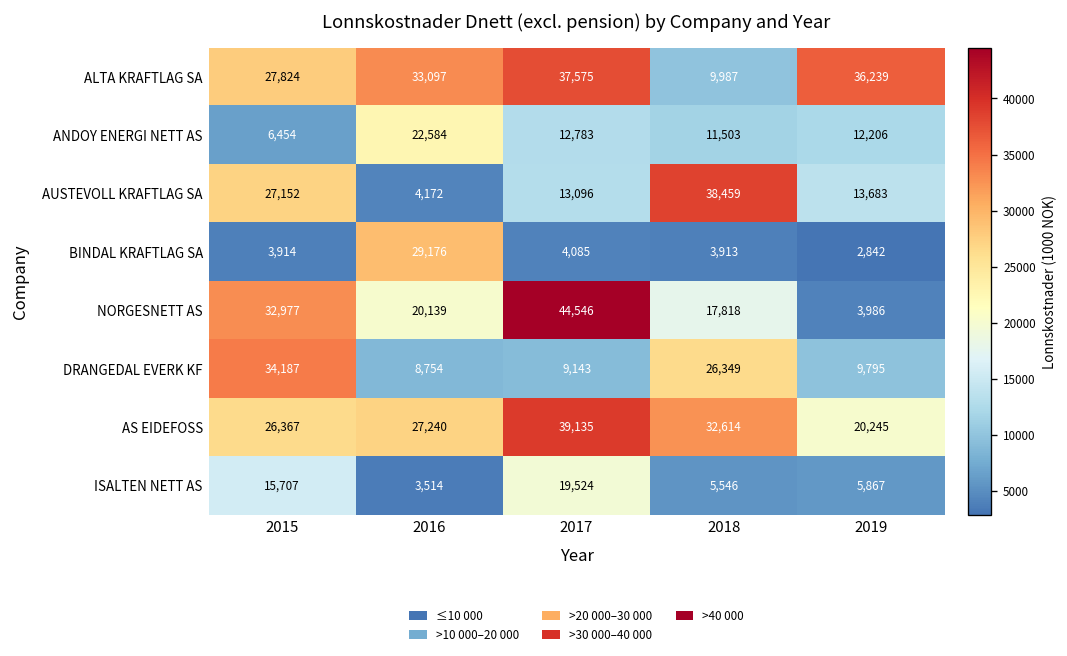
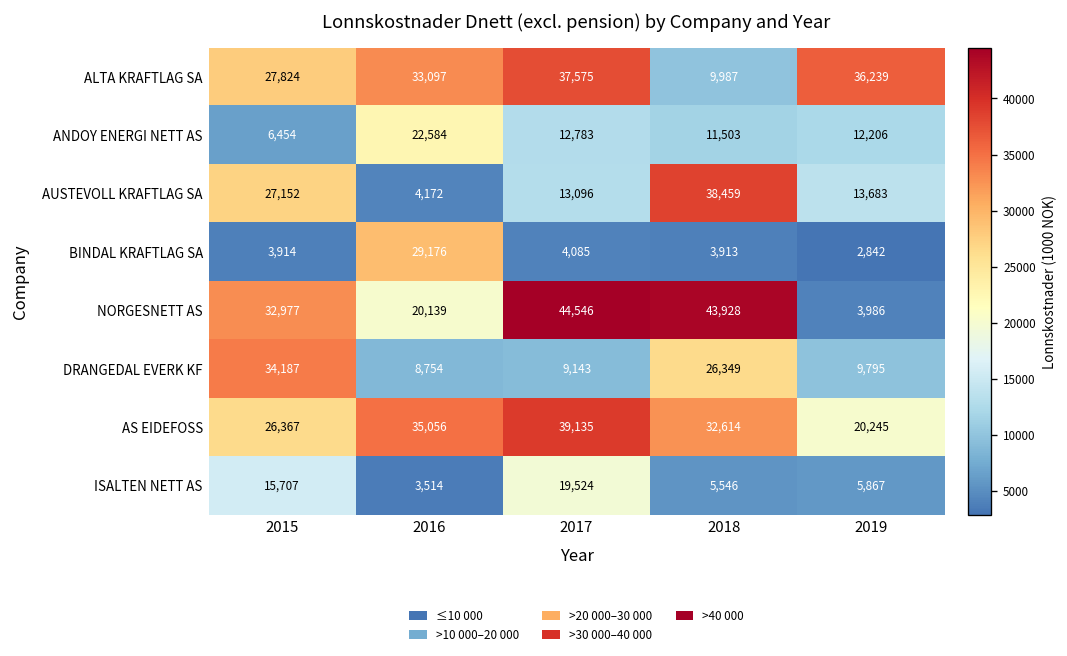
NORGESNETT AS, 2018: 17,818 -> 43,928
AS EIDEFOSS, 2016: 27,240 -> 35,056
